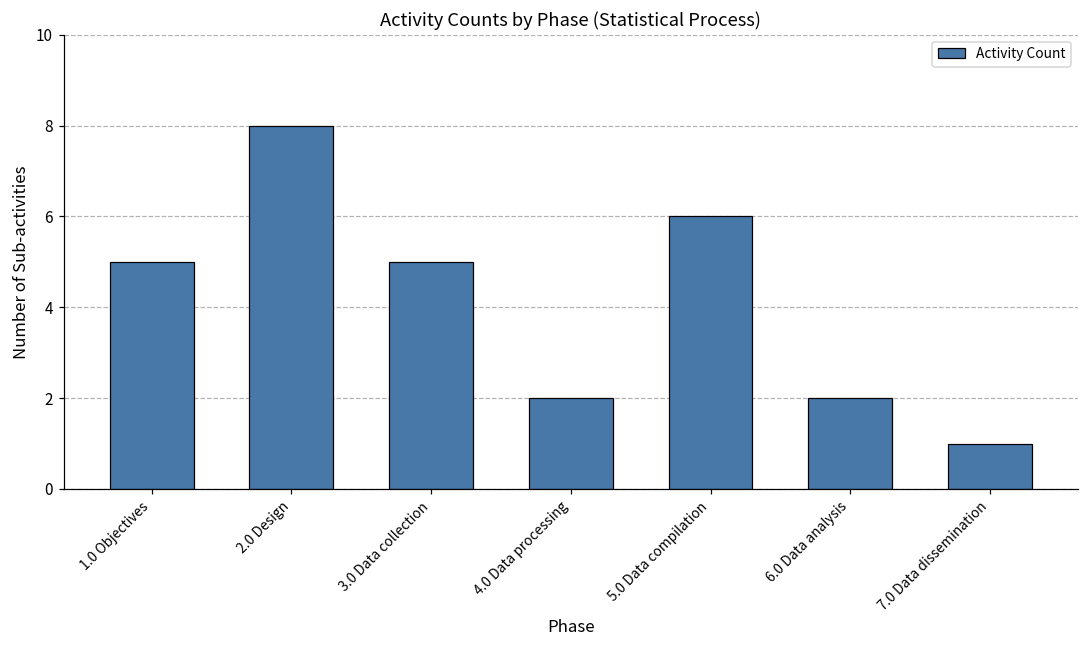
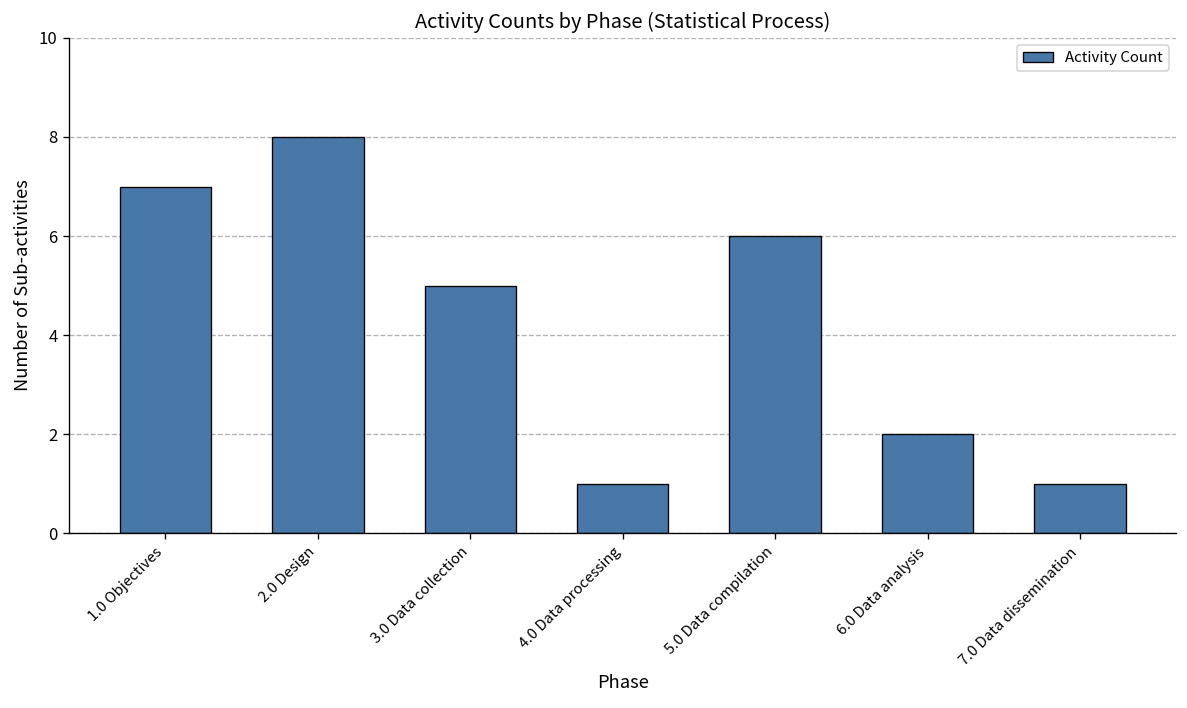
1.0 Objectives: 5 -> 7
4.0 Data processing: 2 -> 1
